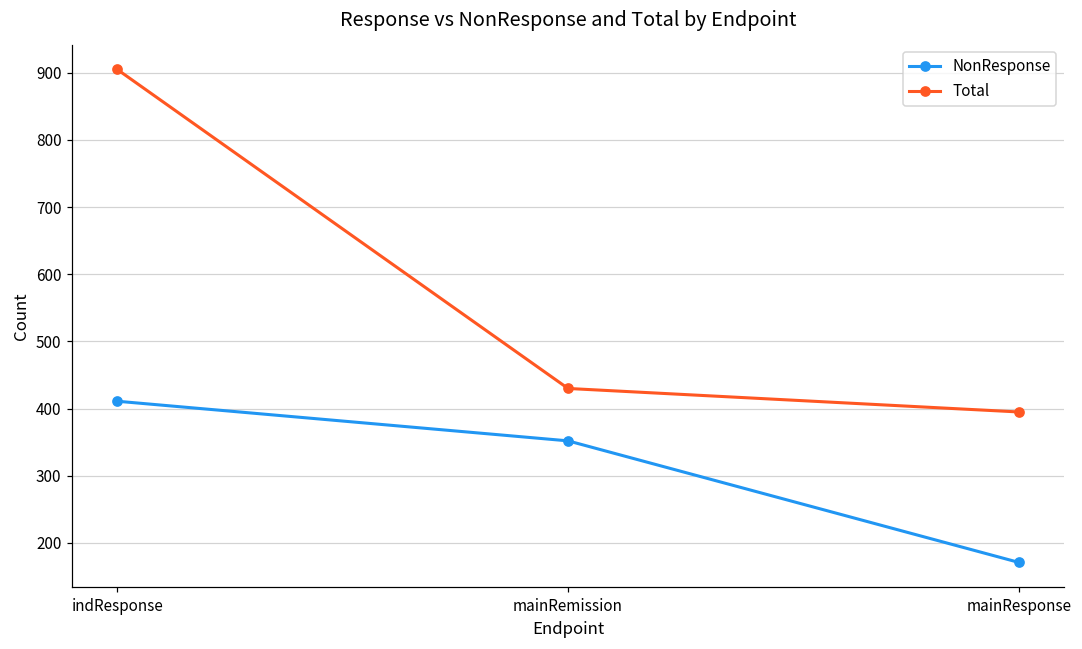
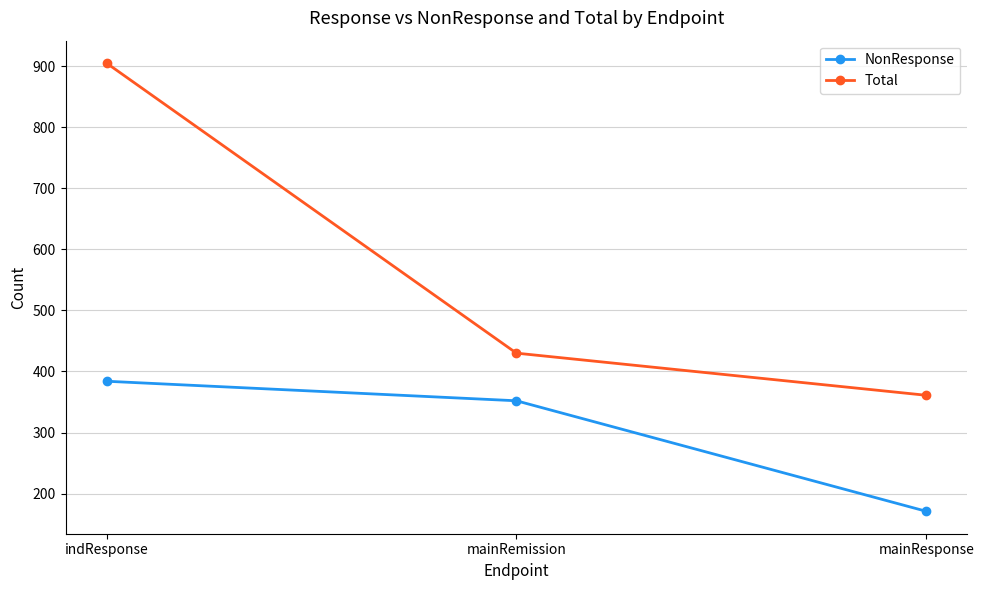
NonResponse, indResponse: 410 -> 380
Total, mainResponse: 400 -> 360
